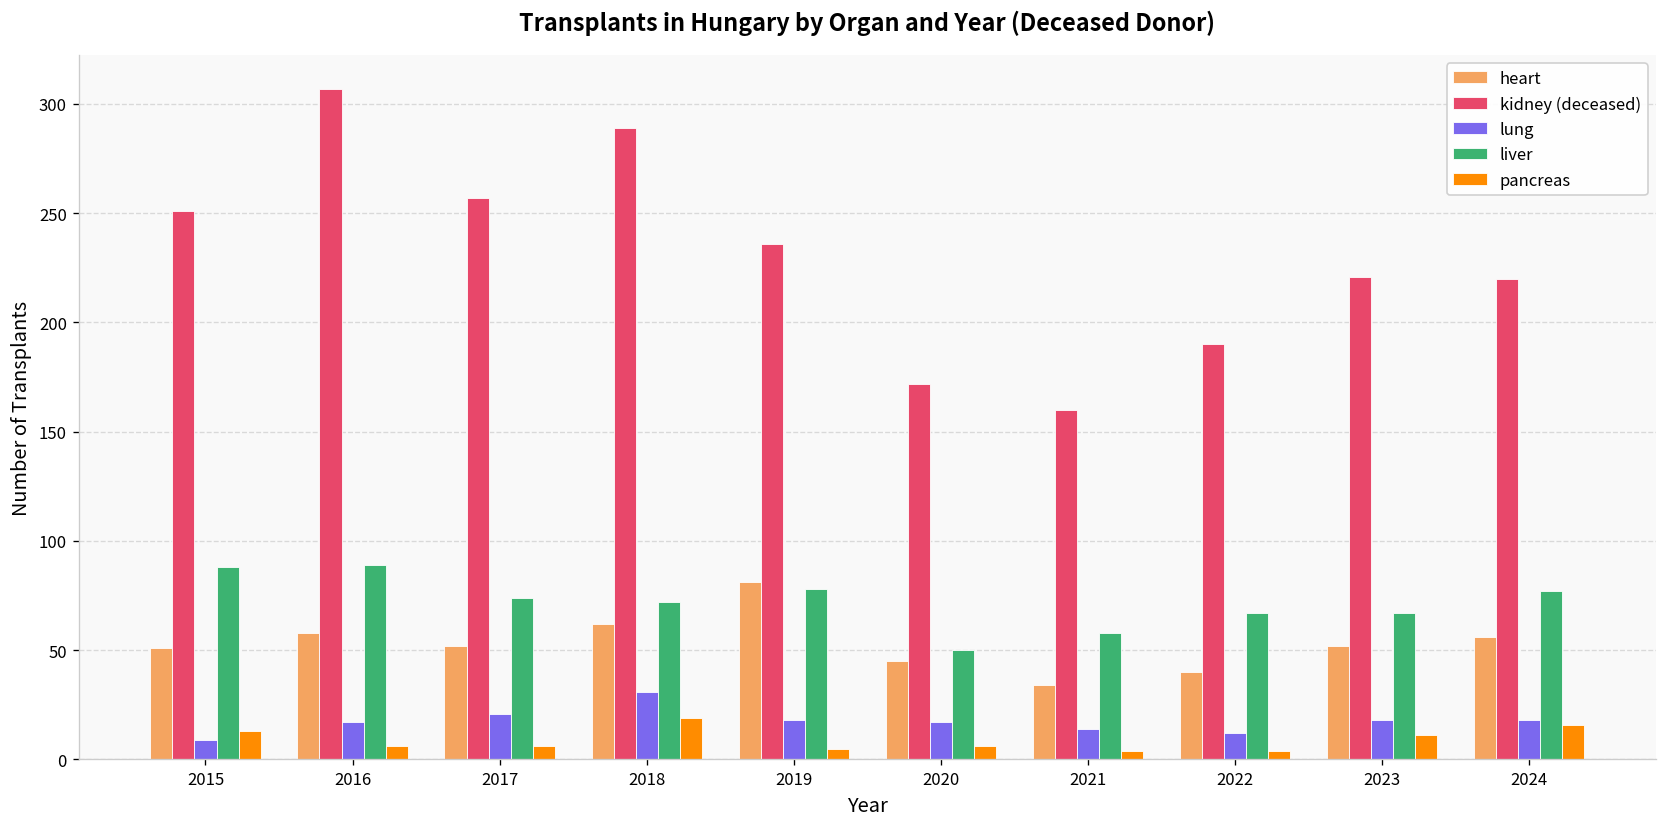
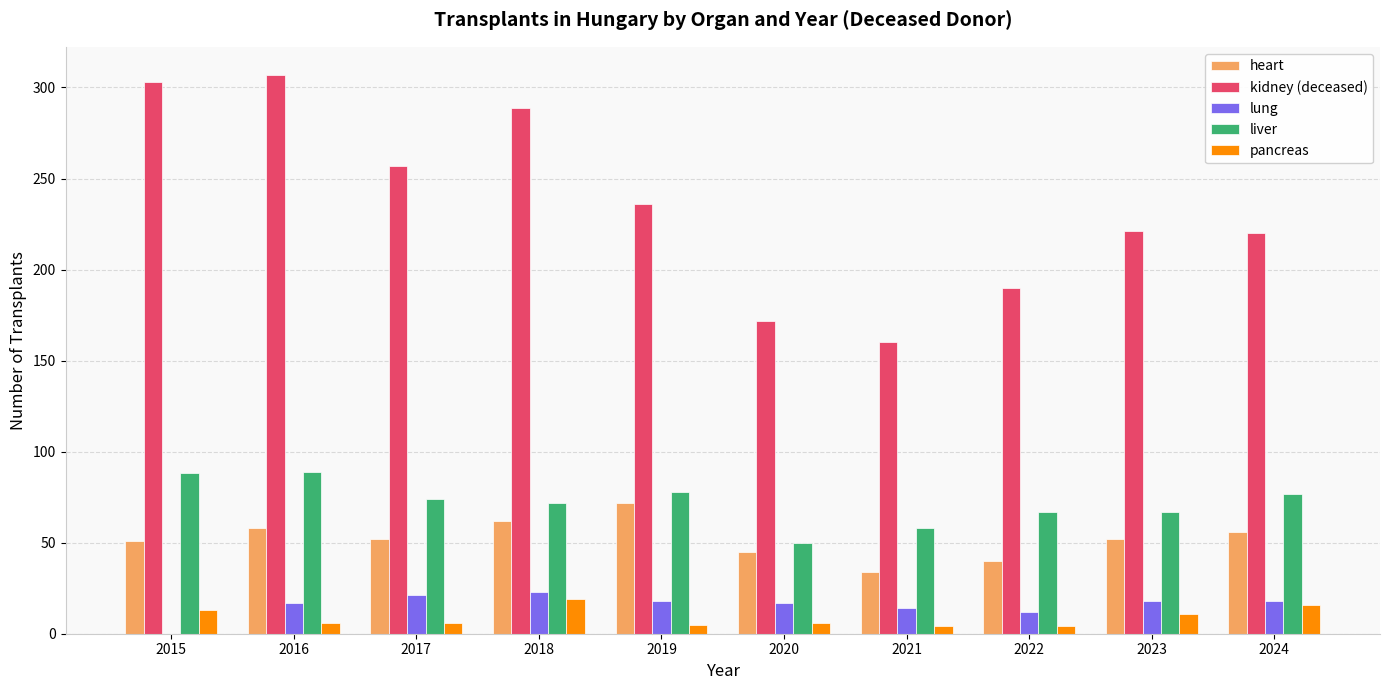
kidney (deceased), 2015: 251 -> 303
lung, 2015: 9 -> 0
lung, 2018: 31 -> 23
heart, 2019: 81 -> 72
